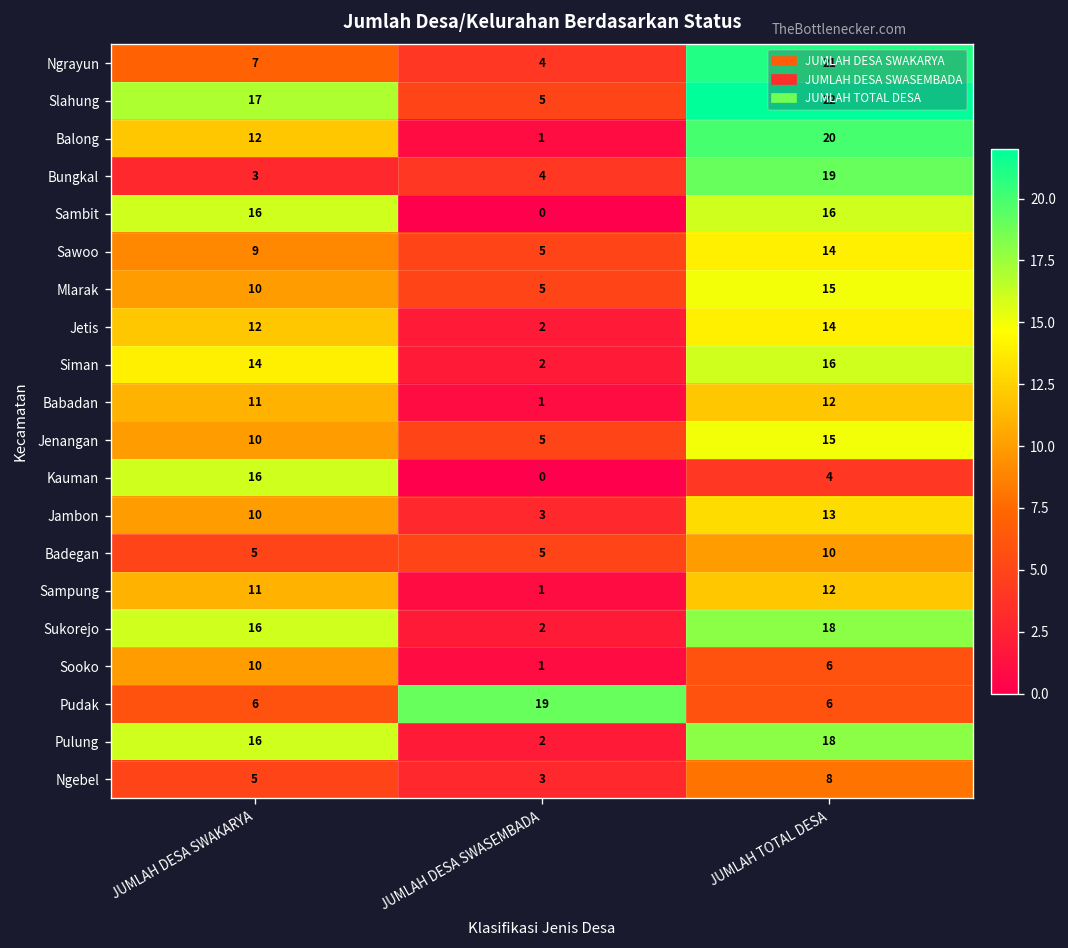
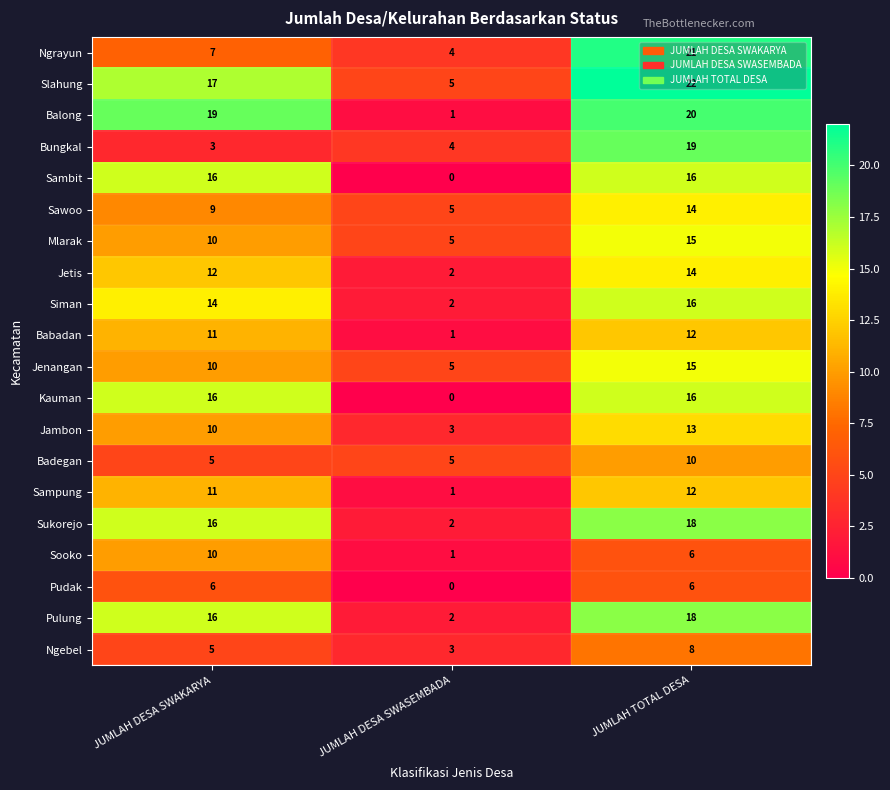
Balong, JUMLAH DESA SWAKARYA: 12 -> 19
Kauman, JUMLAH TOTAL DESA: 4 -> 16
Pudak, JUMLAH DESA SWASEMBADA: 19 -> 0
